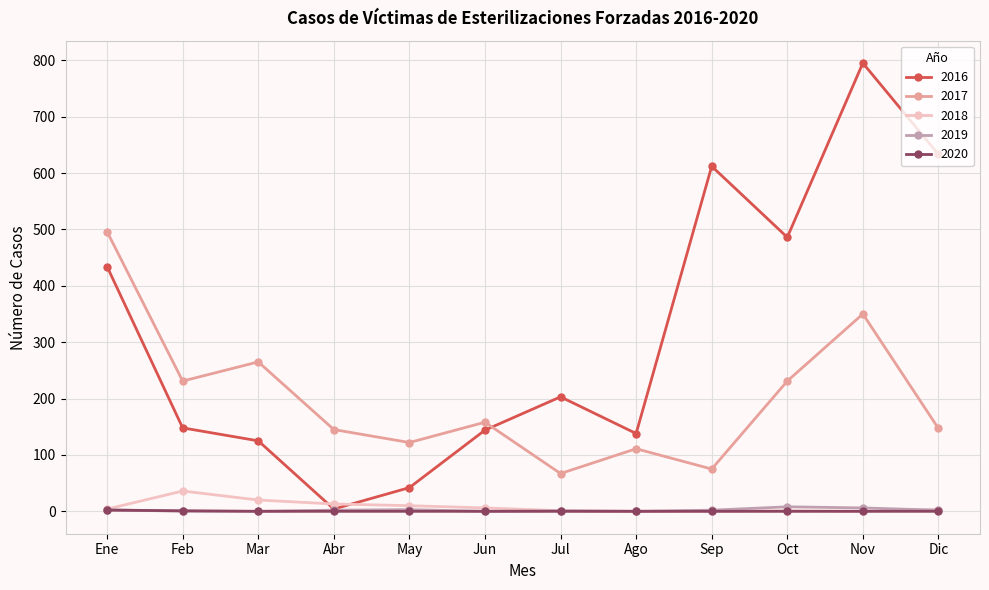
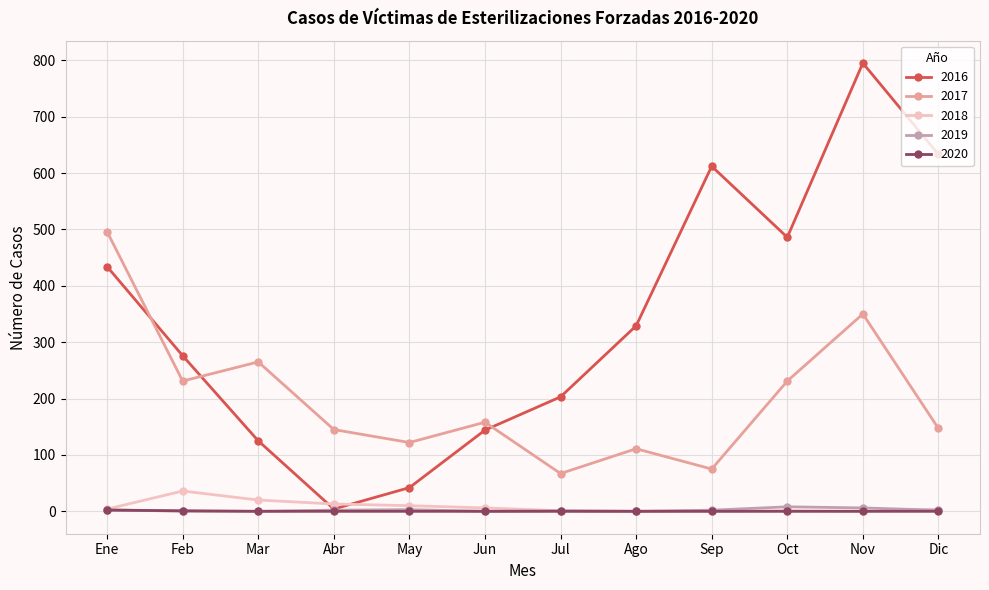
2016, Feb: 150 -> 280
2016, Ago: 140 -> 330
